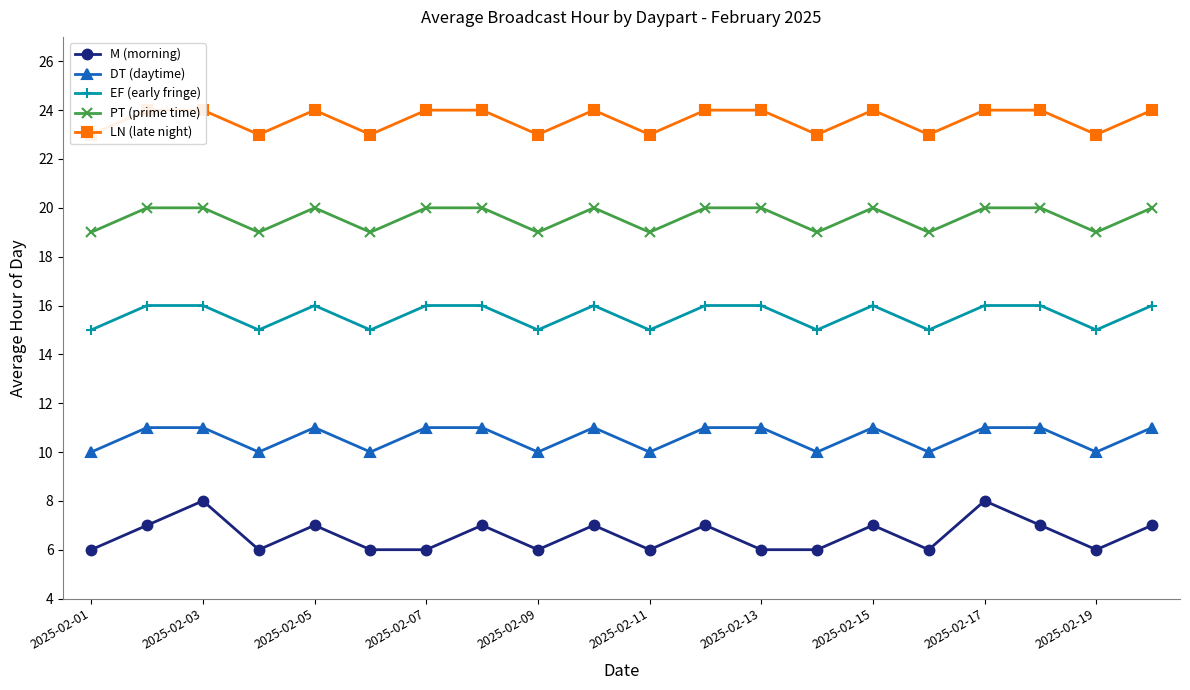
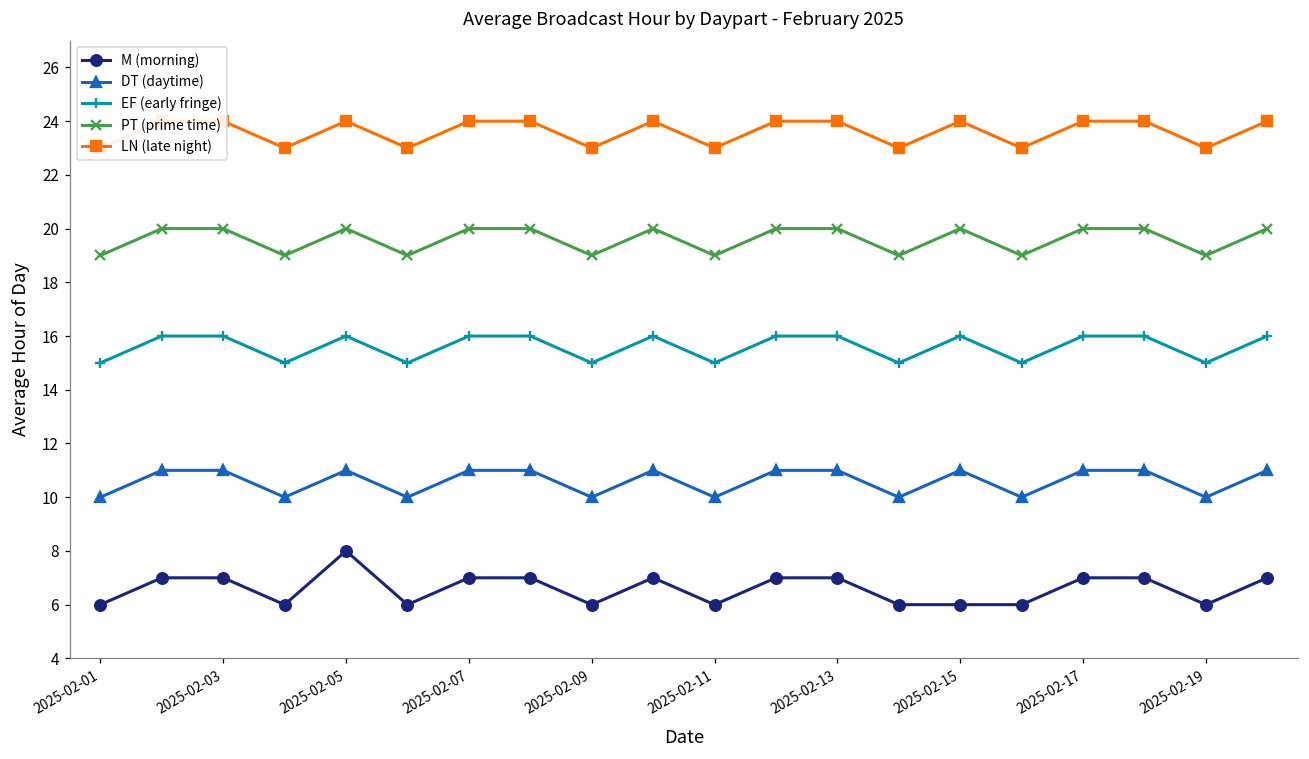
M (morning), 2025-02-03: 8 -> 7
M (morning), 2025-02-05: 7 -> 8
M (morning), 2025-02-07: 6 -> 7
M (morning), 2025-02-13: 6 -> 7
M (morning), 2025-02-15: 7 -> 6
M (morning), 2025-02-17: 8 -> 7
